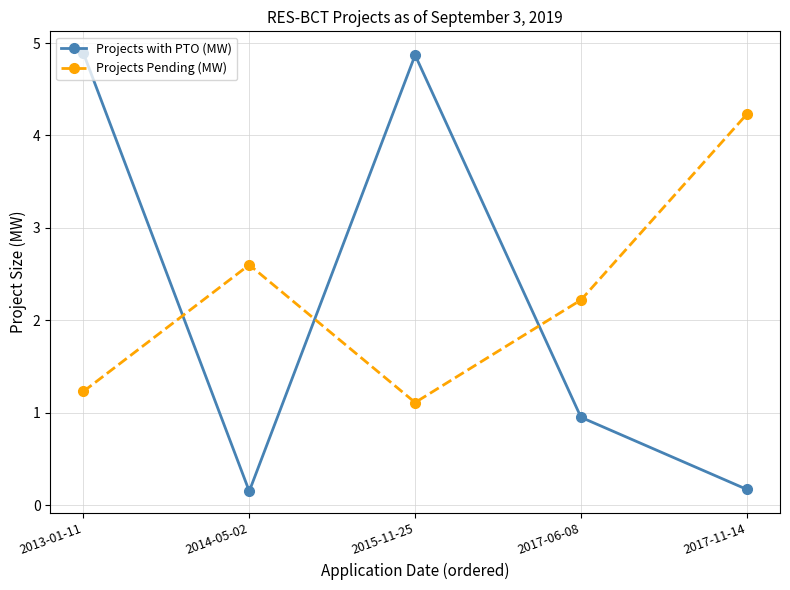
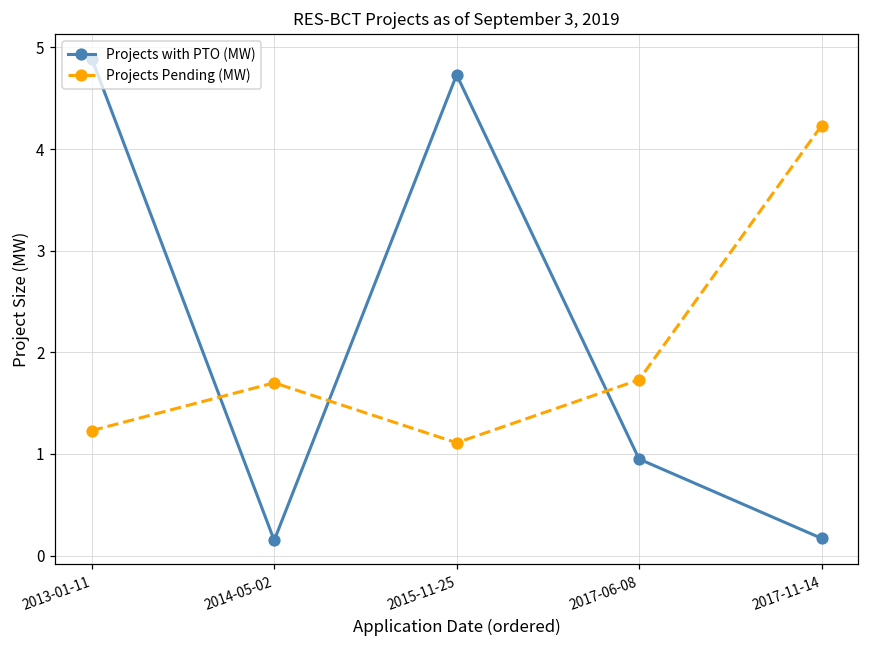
Projects Pending (MW), 2014-05-02: 2.6 -> 1.7
Projects with PTO (MW), 2015-11-25: 4.9 -> 4.7
Projects Pending (MW), 2017-06-08: 2.2 -> 1.7
